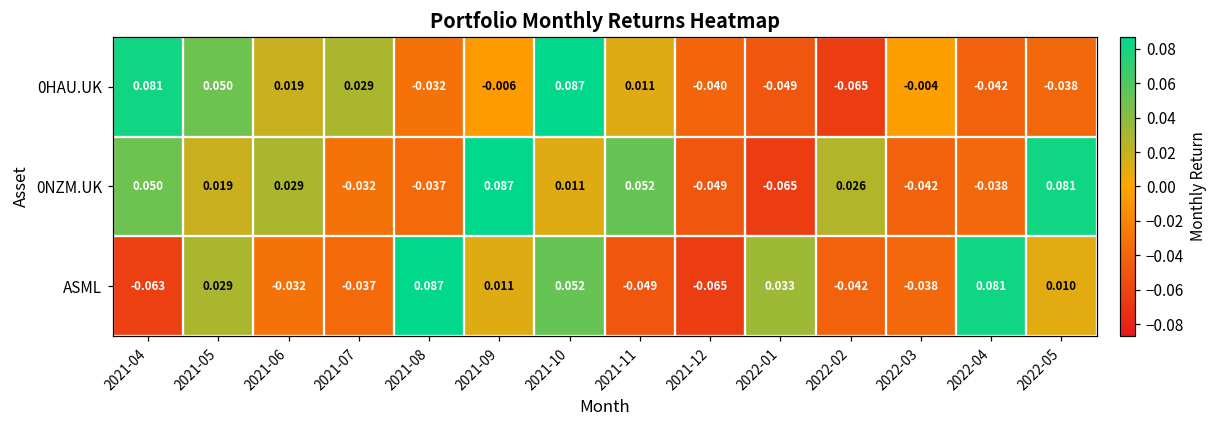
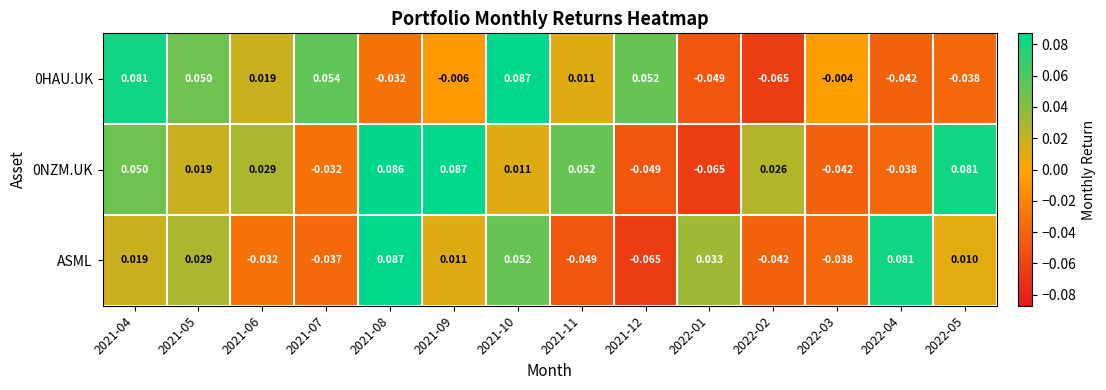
0HAU.UK, 2021-07: 0.029 -> 0.054
0HAU.UK, 2021-12: -0.040 -> 0.052
0NZM.UK, 2021-08: -0.037 -> 0.086
ASML, 2021-04: -0.063 -> 0.019
